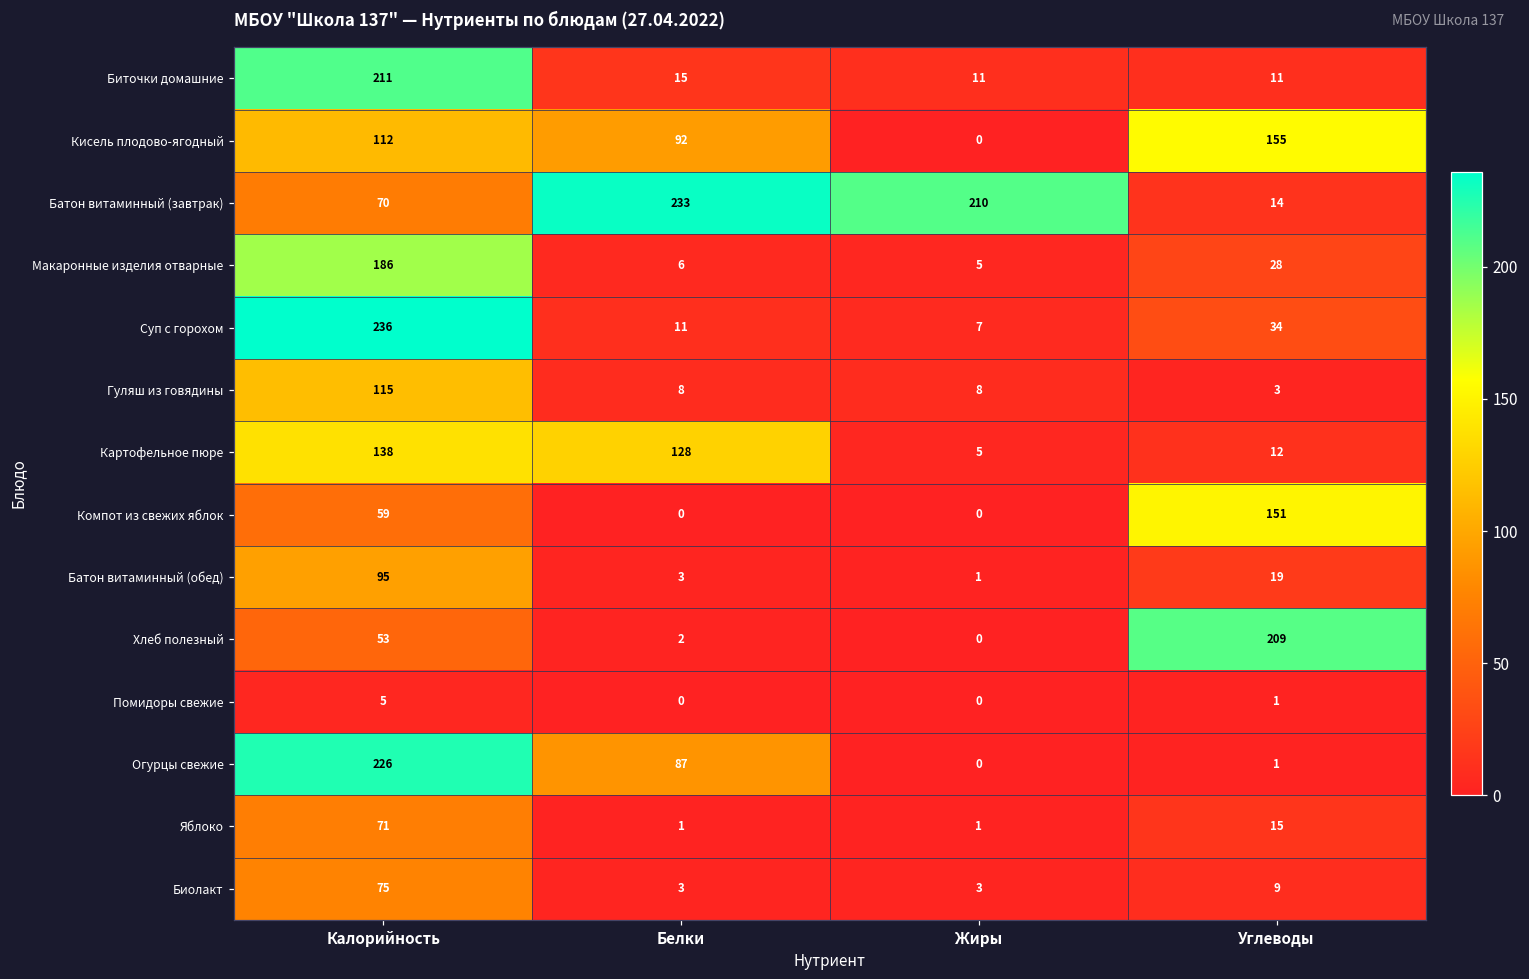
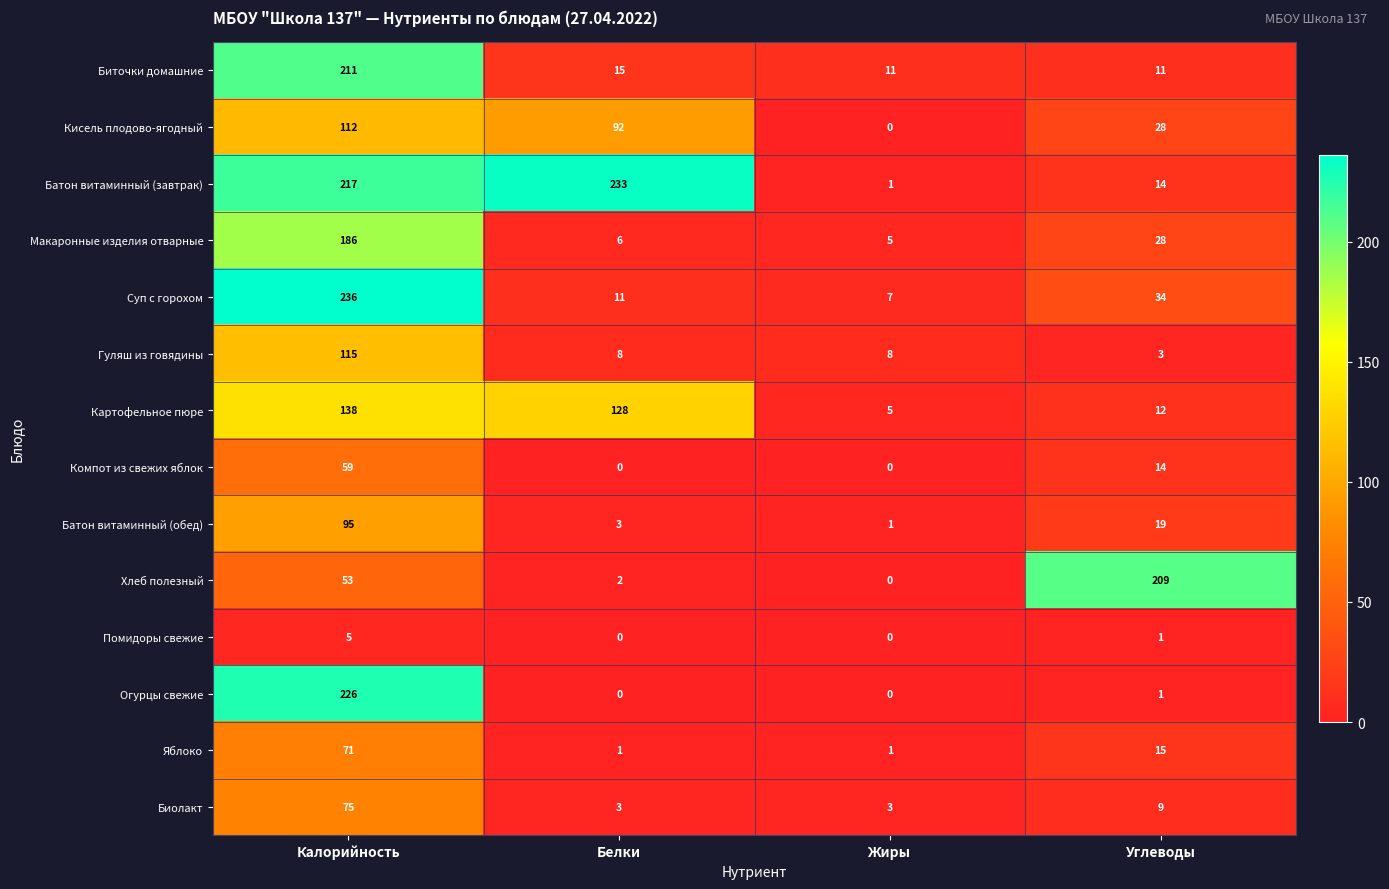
Кисель плодово-ягодный, Углеводы: 155 -> 28
Батон витаминный (завтрак), Калорийность: 70 -> 217
Батон витаминный (завтрак), Жиры: 210 -> 1
Компот из свежих яблок, Углеводы: 151 -> 14
Огурцы свежие, Белки: 87 -> 0
